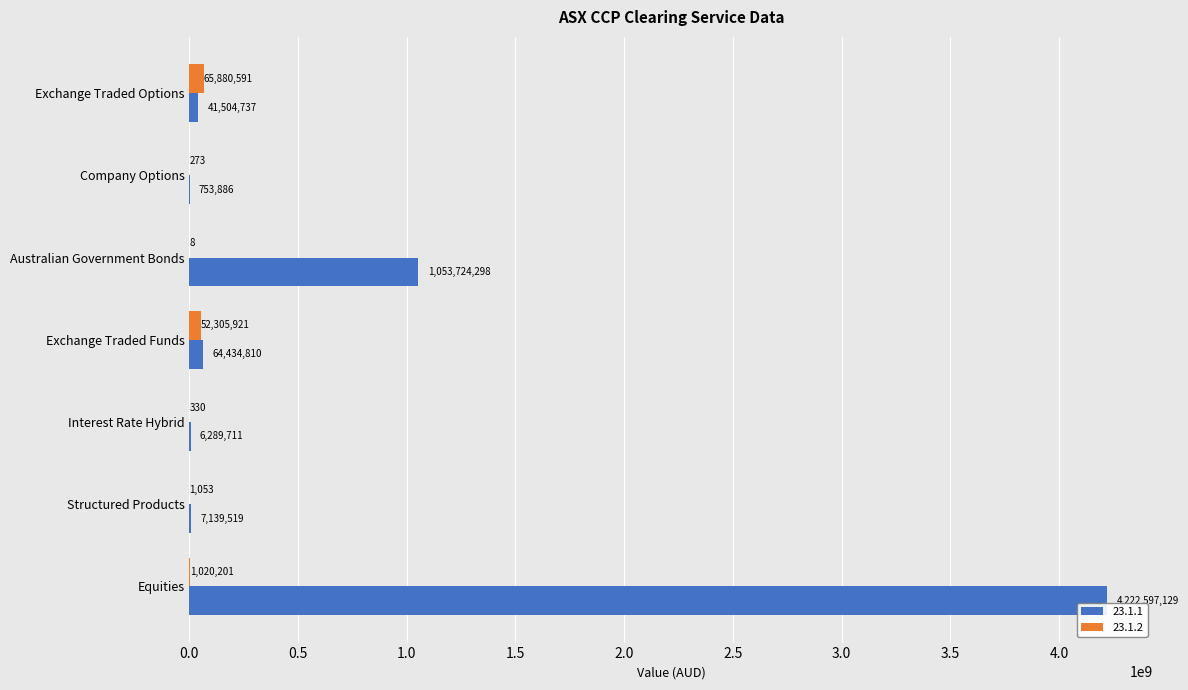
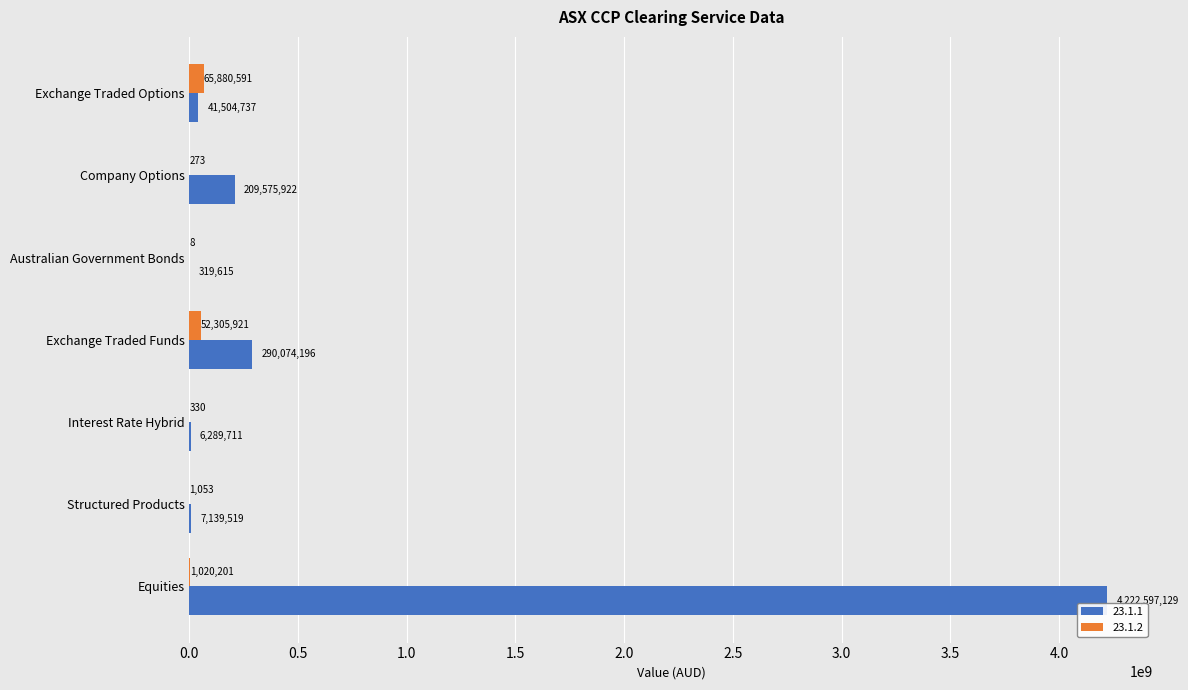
23.1.1, Company Options: 753,886 -> 209,575,922
23.1.1, Australian Government Bonds: 1,053,724,298 -> 319,615
23.1.1, Exchange Traded Funds: 64,434,810 -> 290,074,196
